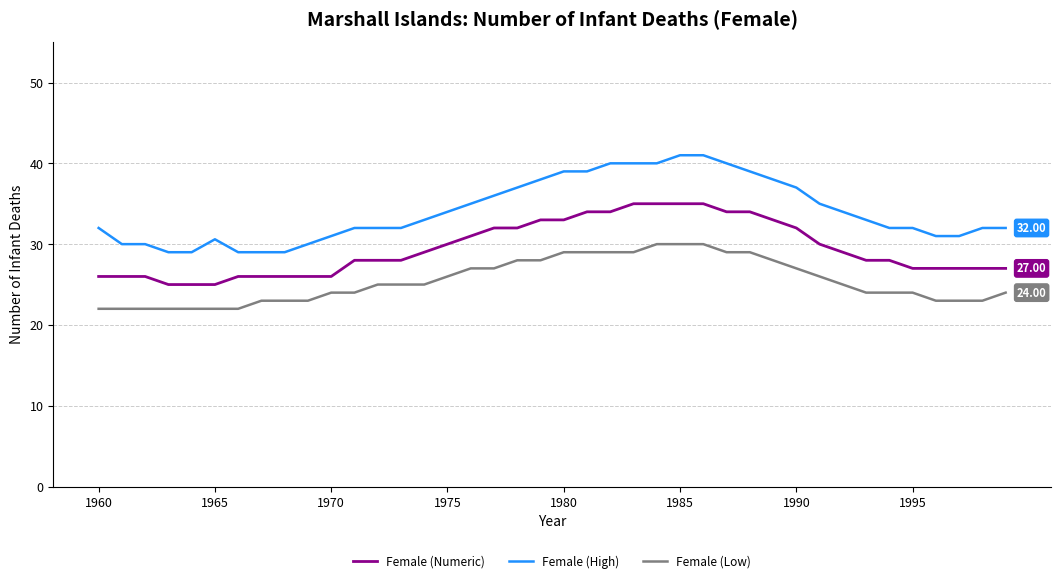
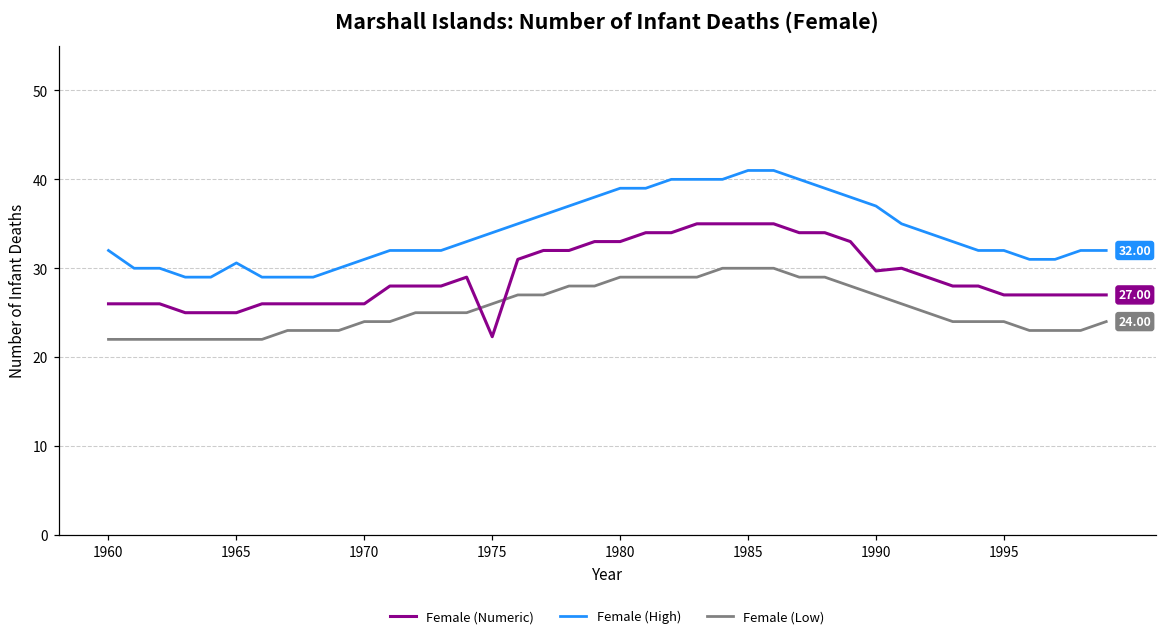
Female (Numeric), 1975: 30 -> 22
Female (Numeric), 1990: 32 -> 30
